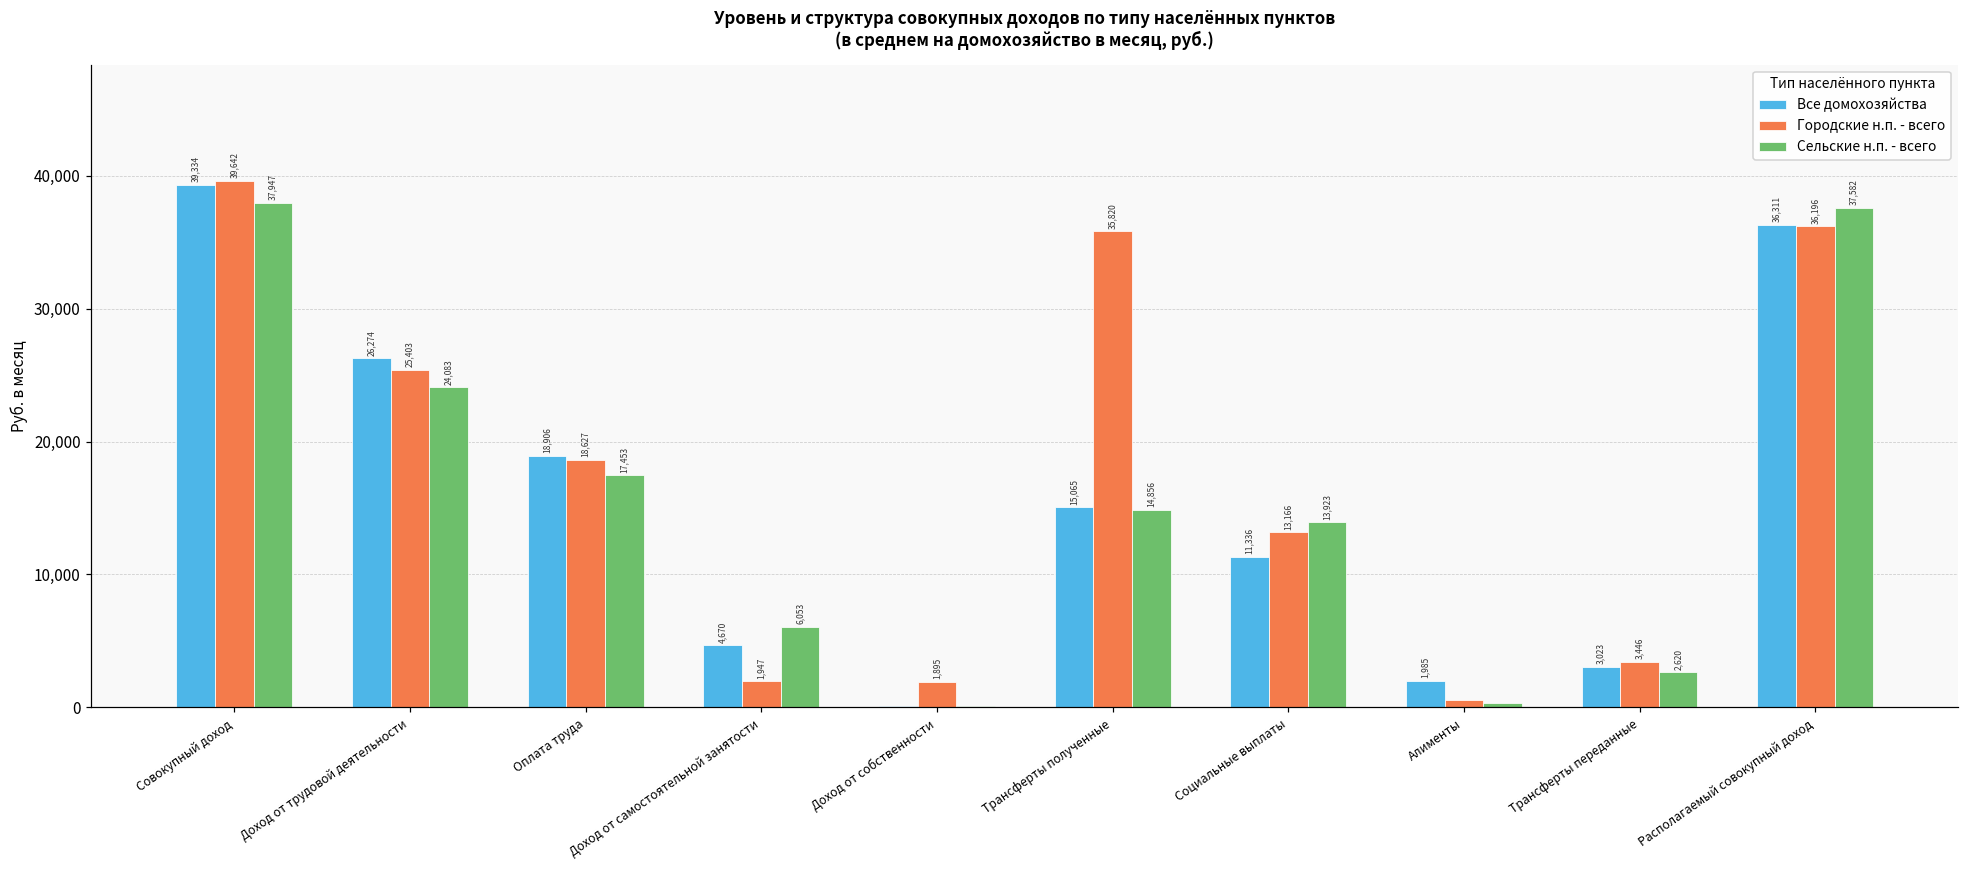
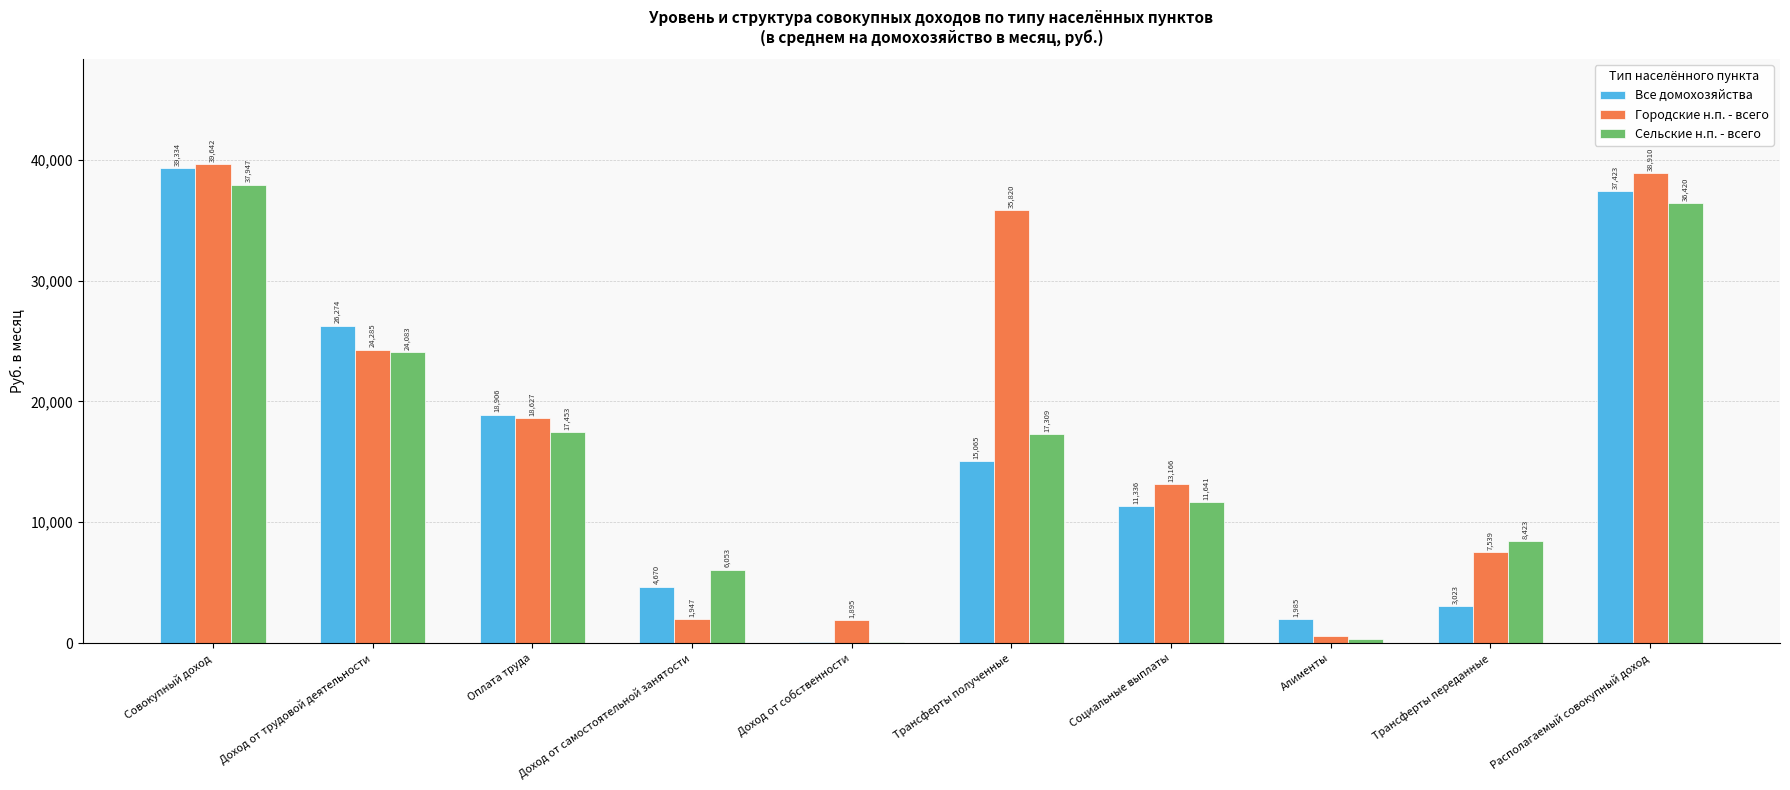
Городские н.п. - всего, Доход от трудовой деятельности: 25,403 -> 24,285
Сельские н.п. - всего, Трансферты полученные: 14,856 -> 17,309
Сельские н.п. - всего, Социальные выплаты: 13,923 -> 11,641
Городские н.п. - всего, Трансферты переданные: 3,446 -> 7,539
Сельские н.п. - всего, Трансферты переданные: 2,620 -> 8,423
Все домохозяйства, Располагаемый совокупный доход: 36,311 -> 37,423
Городские н.п. - всего, Располагаемый совокупный доход: 36,196 -> 38,910
Сельские н.п. - всего, Располагаемый совокупный доход: 37,582 -> 36,420
